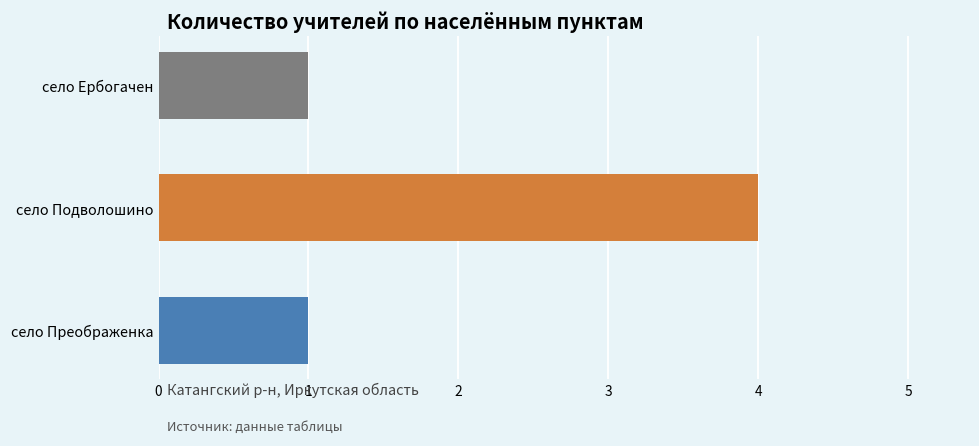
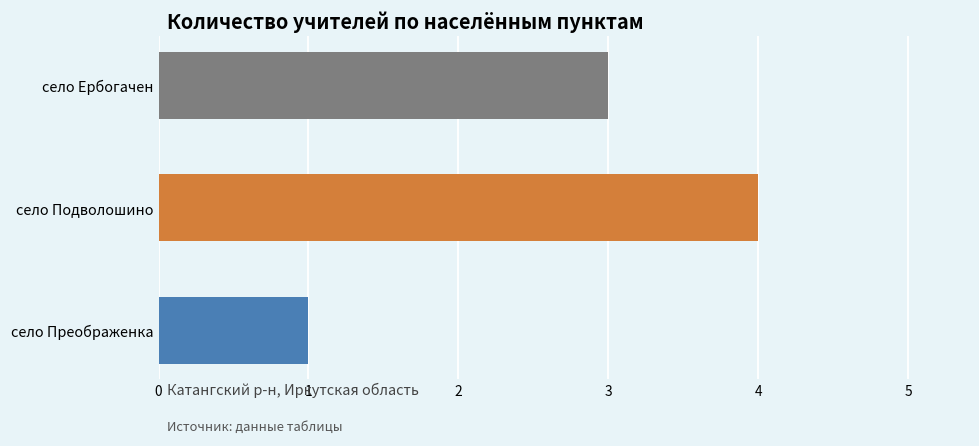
село Ербогачен: 1 -> 3
